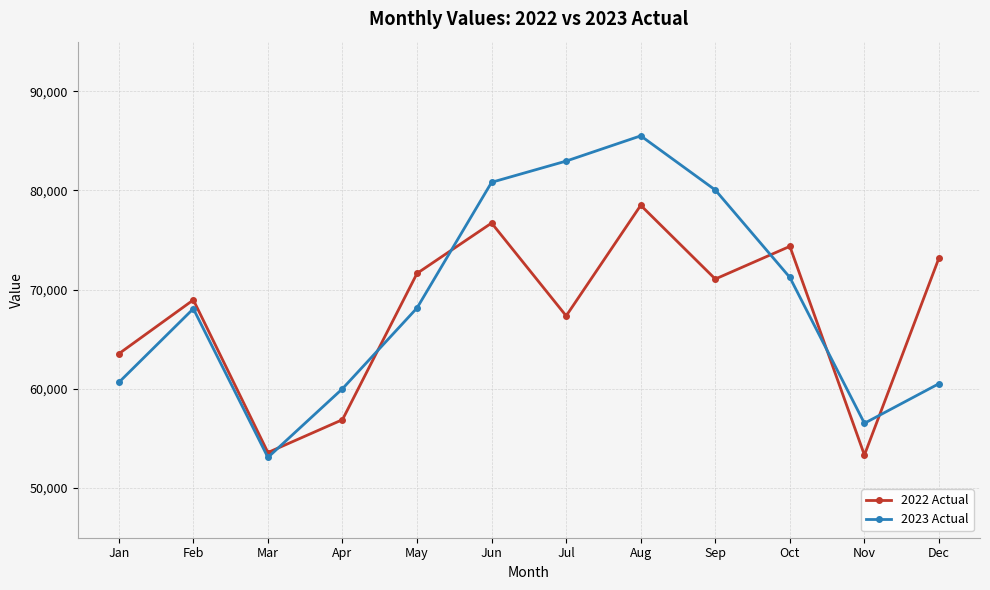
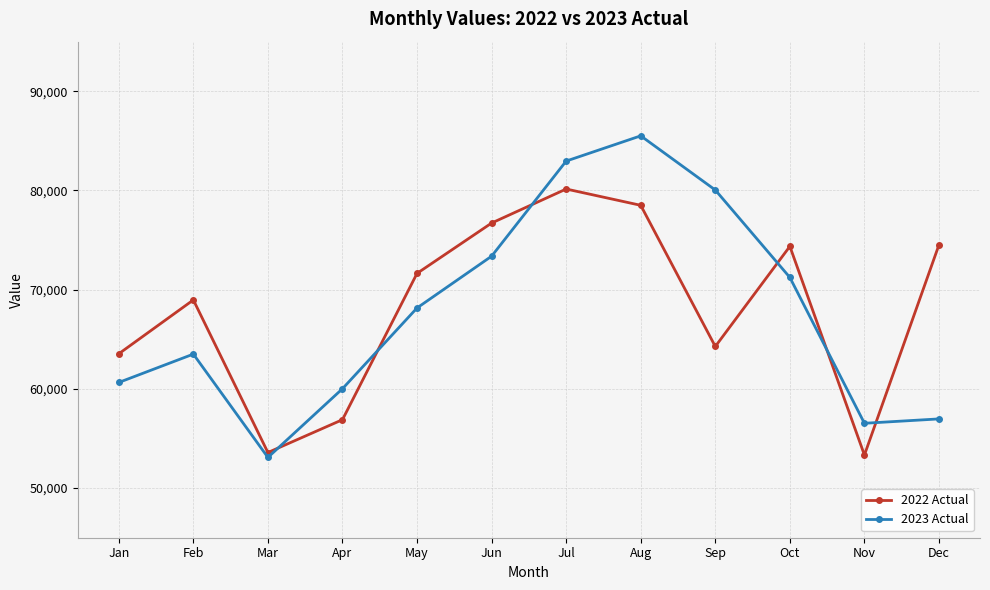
2023 Actual, Feb: 68,000 -> 64,000
2023 Actual, Jun: 81,000 -> 73,000
2022 Actual, Jul: 67,000 -> 80,000
2022 Actual, Sep: 71,000 -> 64,000
2022 Actual, Dec: 73,000 -> 75,000
2023 Actual, Dec: 61,000 -> 57,000
